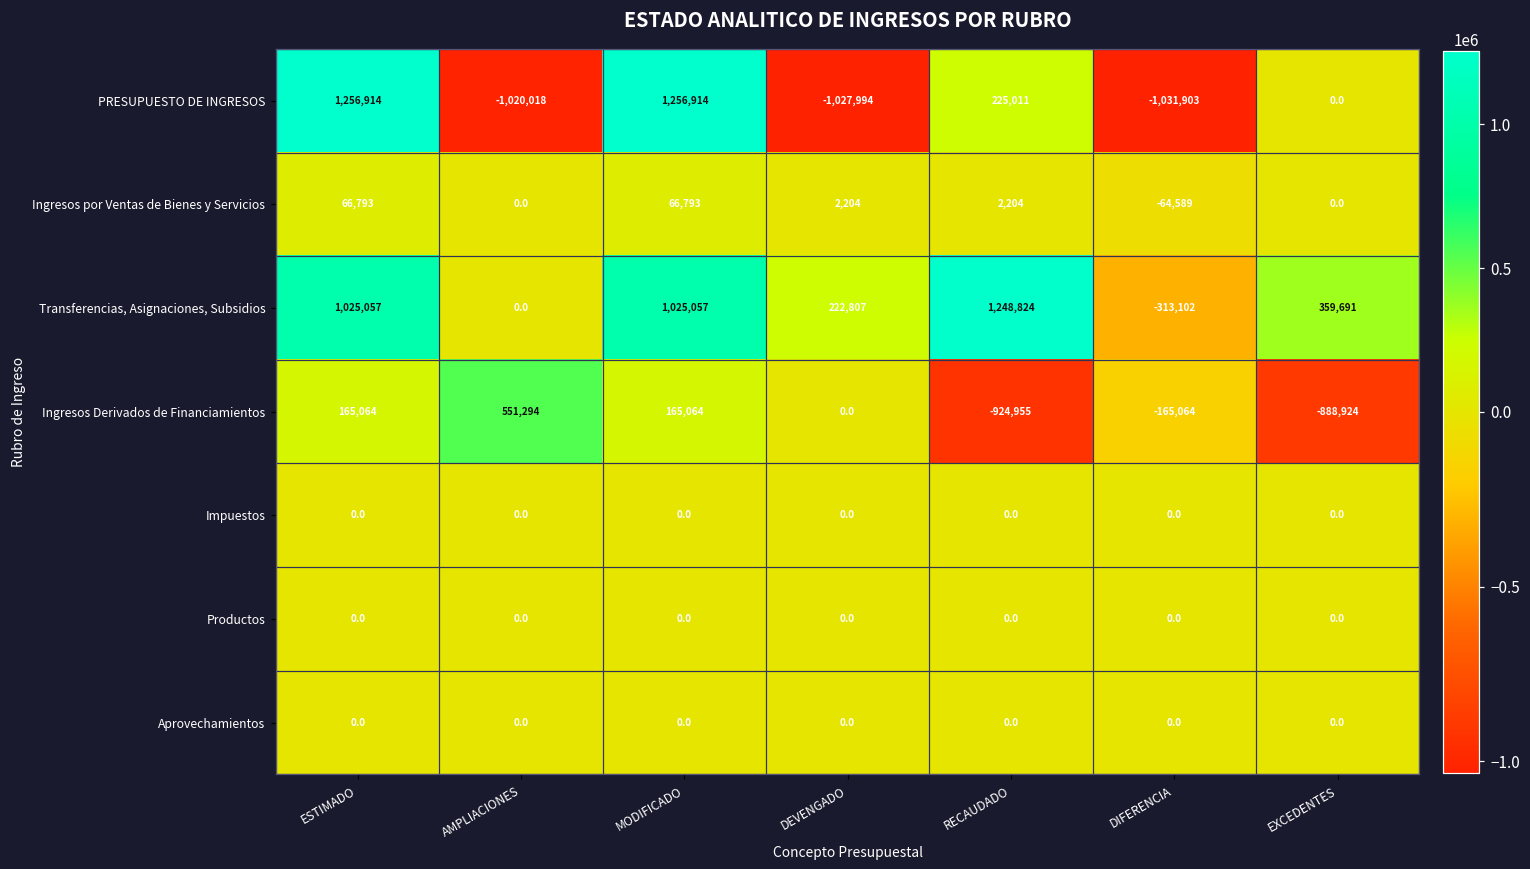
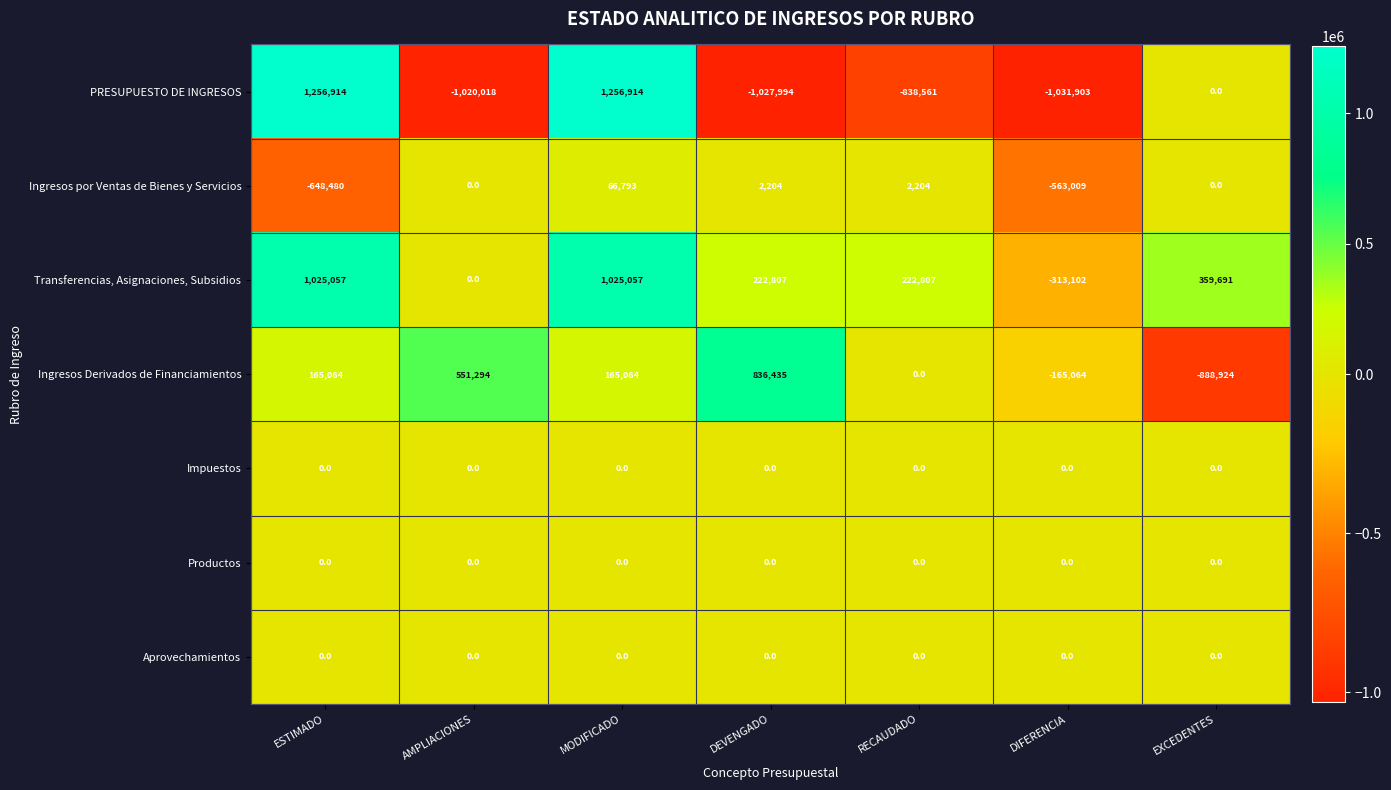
PRESUPUESTO DE INGRESOS, RECAUDADO: 225,011 -> -838,561
Ingresos por Ventas de Bienes y Servicios, ESTIMADO: 66,793 -> -648,480
Ingresos por Ventas de Bienes y Servicios, DIFERENCIA: -64,589 -> -563,009
Transferencias, Asignaciones, Subsidios, RECAUDADO: 1,248,824 -> 222,807
Ingresos Derivados de Financiamientos, DEVENGADO: 0.0 -> 836,435
Ingresos Derivados de Financiamientos, RECAUDADO: -924,955 -> 0.0
